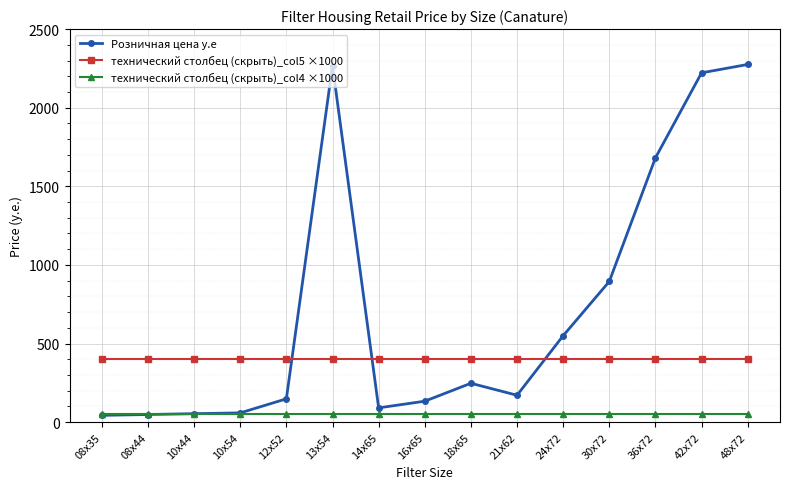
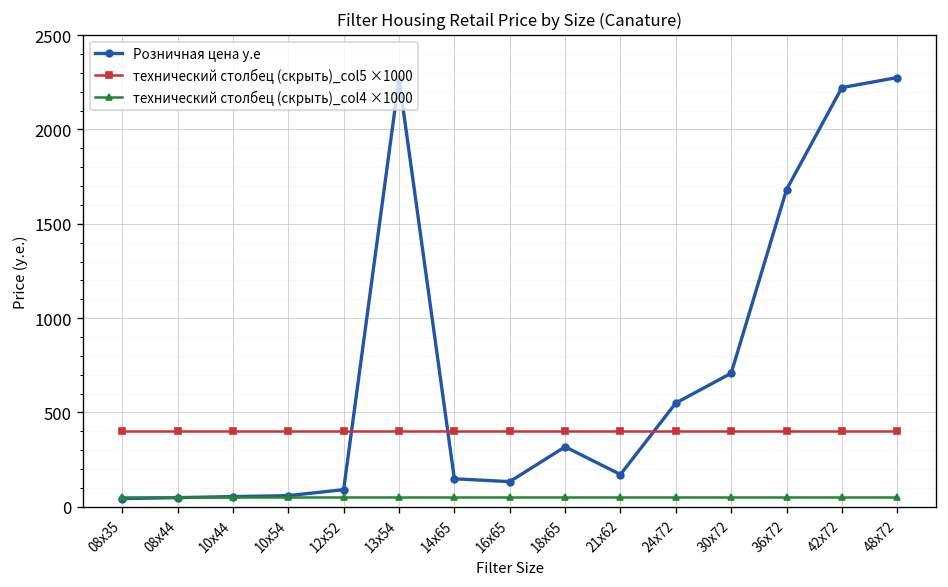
Розничная цена у.е, 12х52: 150 -> 90
Розничная цена у.е, 14х65: 90 -> 150
Розничная цена у.е, 18х65: 250 -> 320
Розничная цена у.е, 30х72: 900 -> 710
